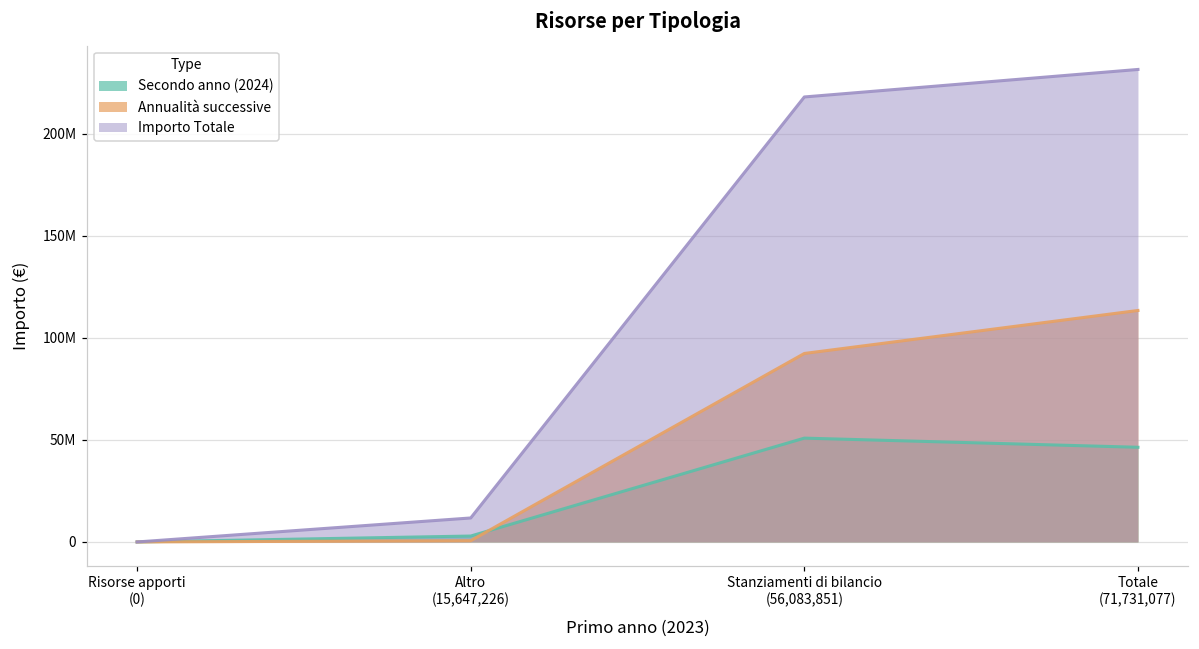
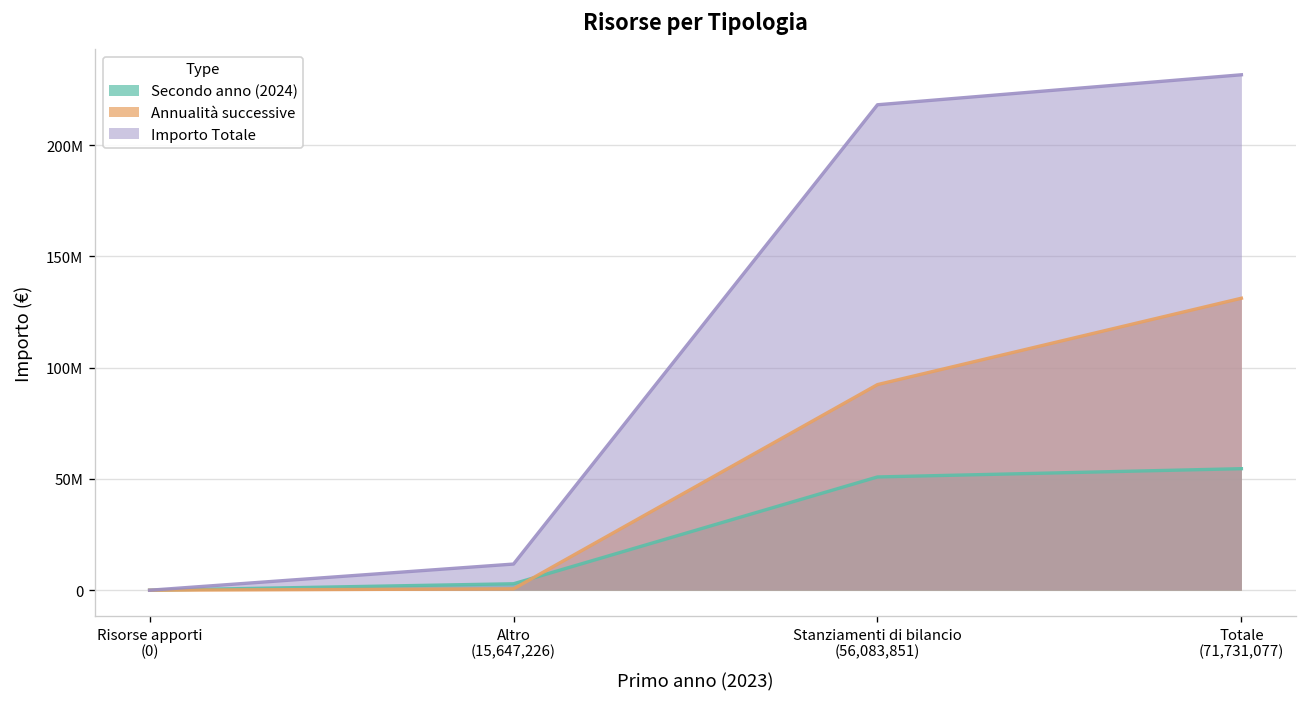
Secondo anno (2024), Totale (71,731,077): 46000000 -> 55000000
Annualità successive, Totale (71,731,077): 113000000 -> 131000000
